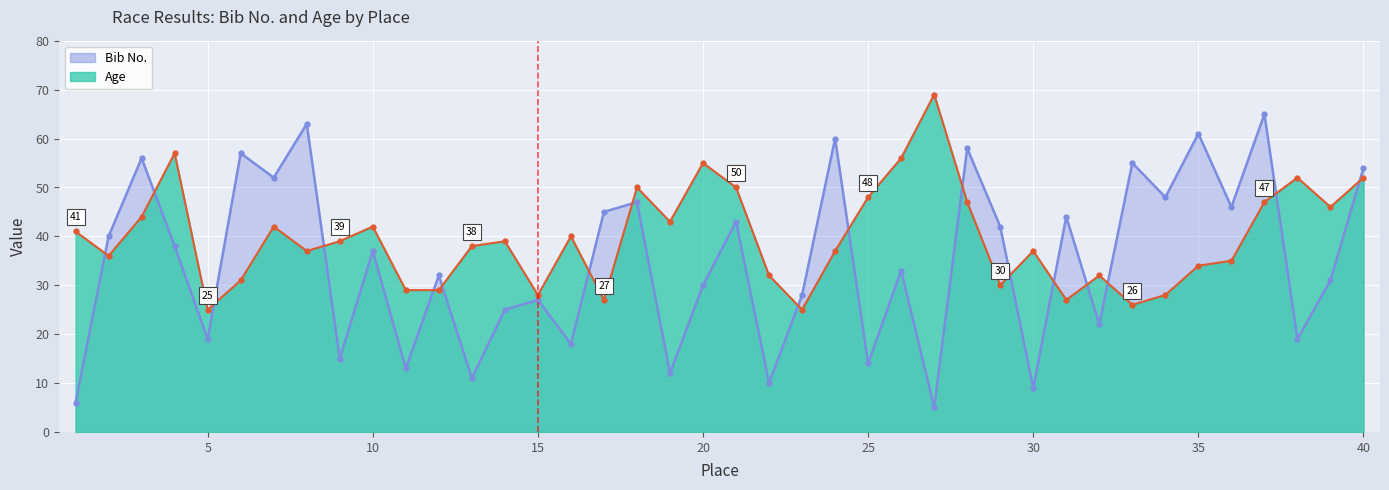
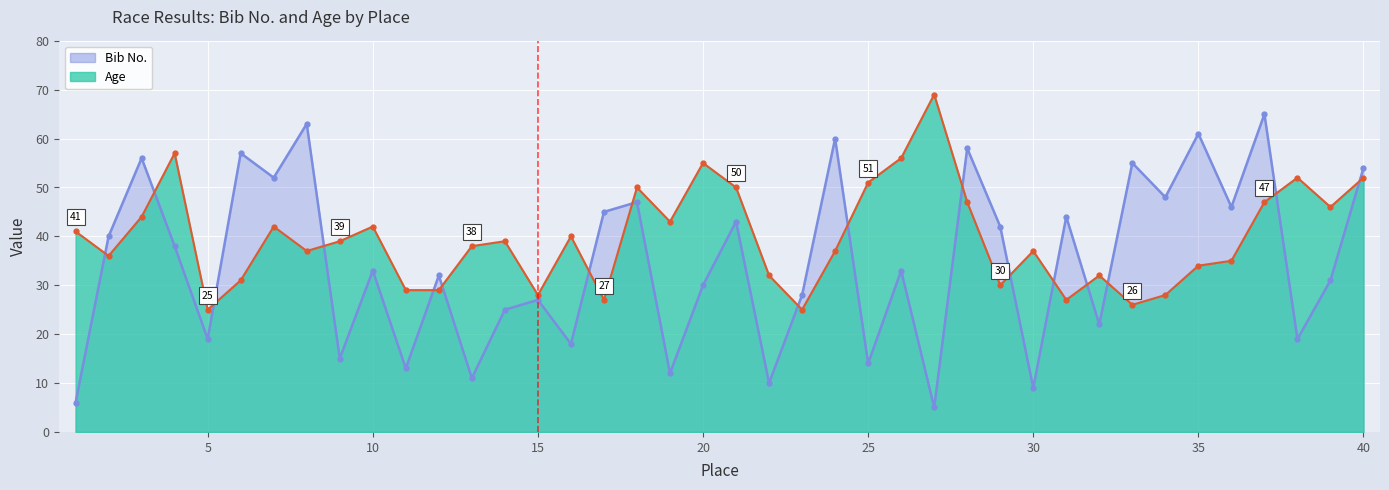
Bib No., 10: 37 -> 33
Age, 25: 48 -> 51
